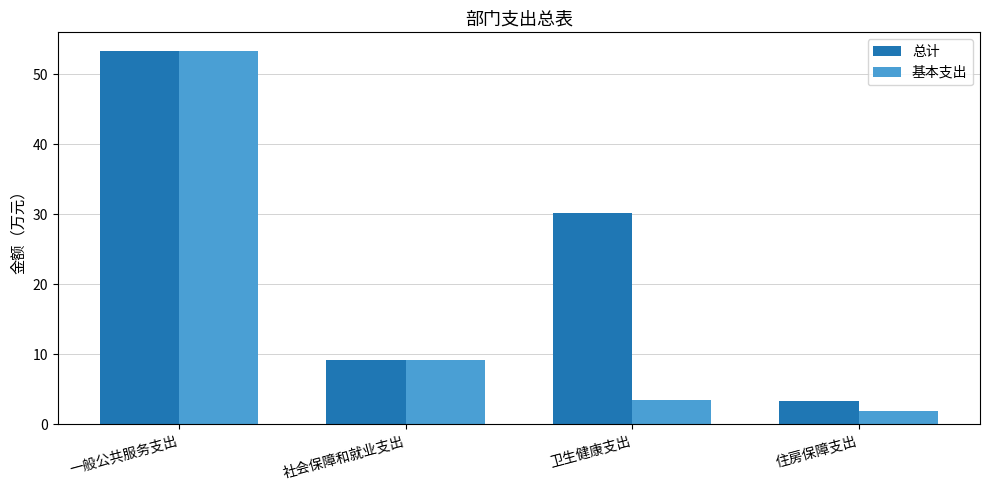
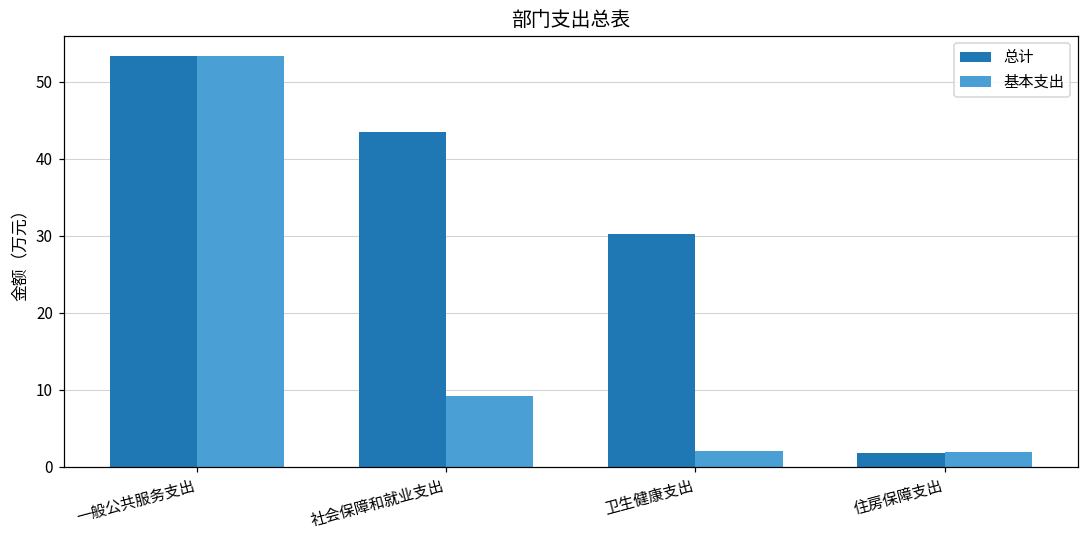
总计, 社会保障和就业支出: 9 -> 44
基本支出, 卫生健康支出: 4 -> 2
总计, 住房保障支出: 3 -> 2
